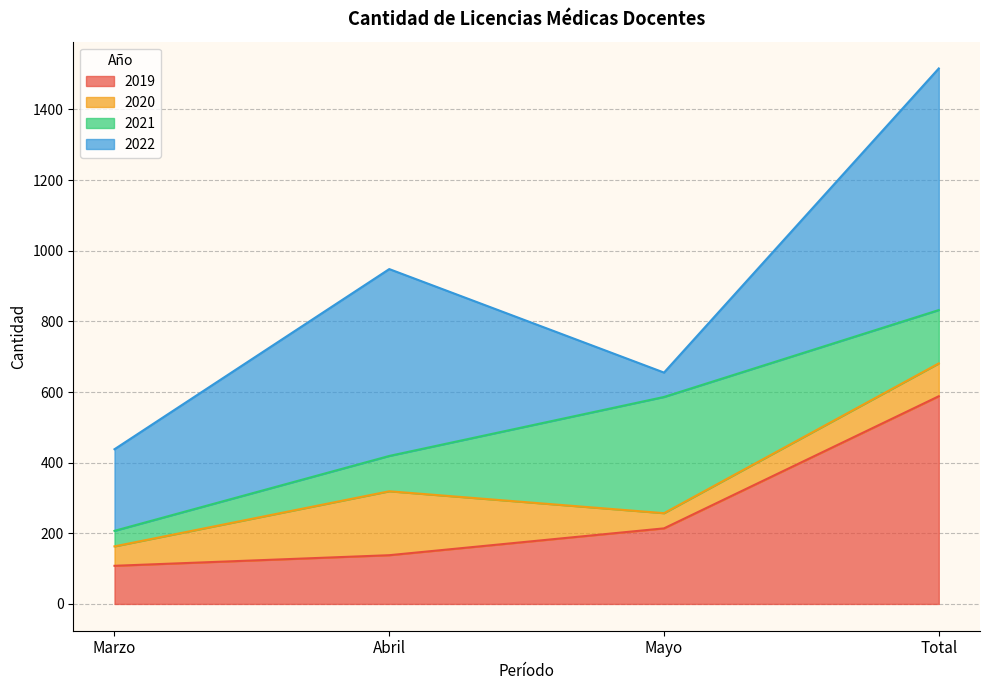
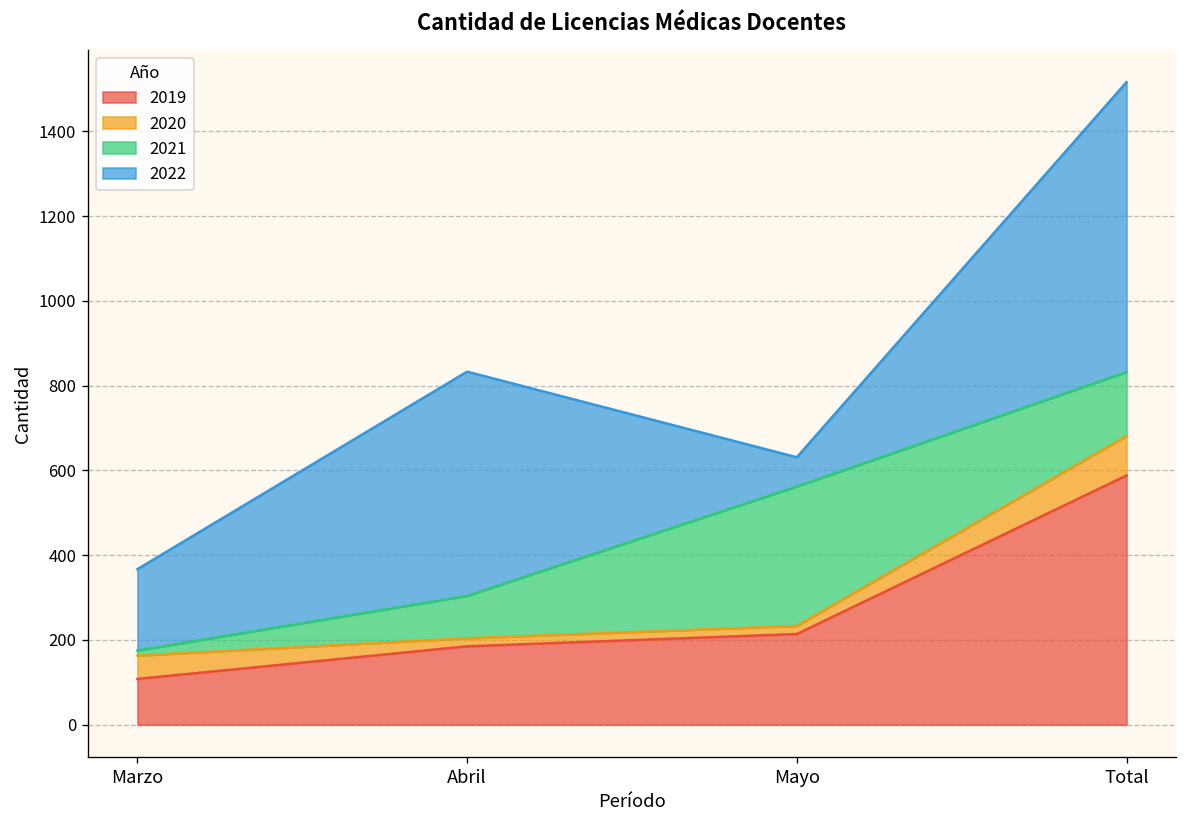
2021, Marzo: 40 -> 10
2022, Marzo: 230 -> 190
2019, Abril: 140 -> 190
2020, Abril: 180 -> 20
2020, Mayo: 40 -> 20
